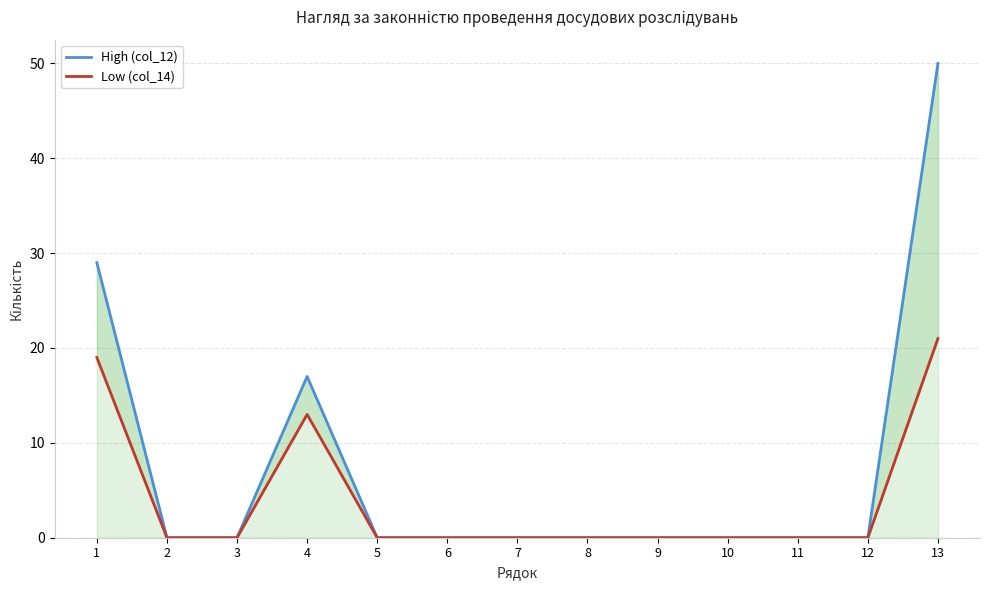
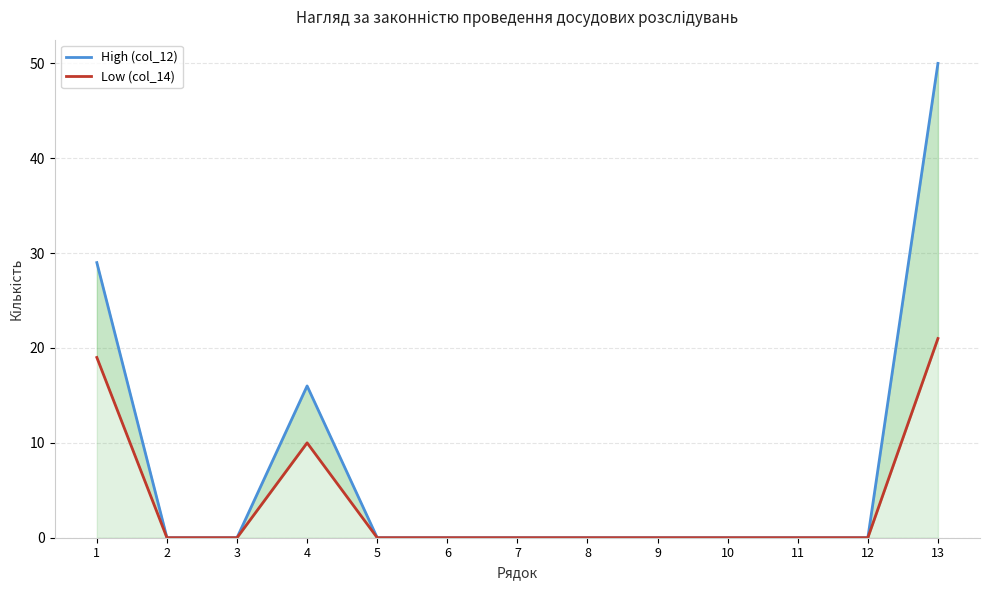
High (col_12), 4: 17 -> 16
Low (col_14), 4: 13 -> 10
